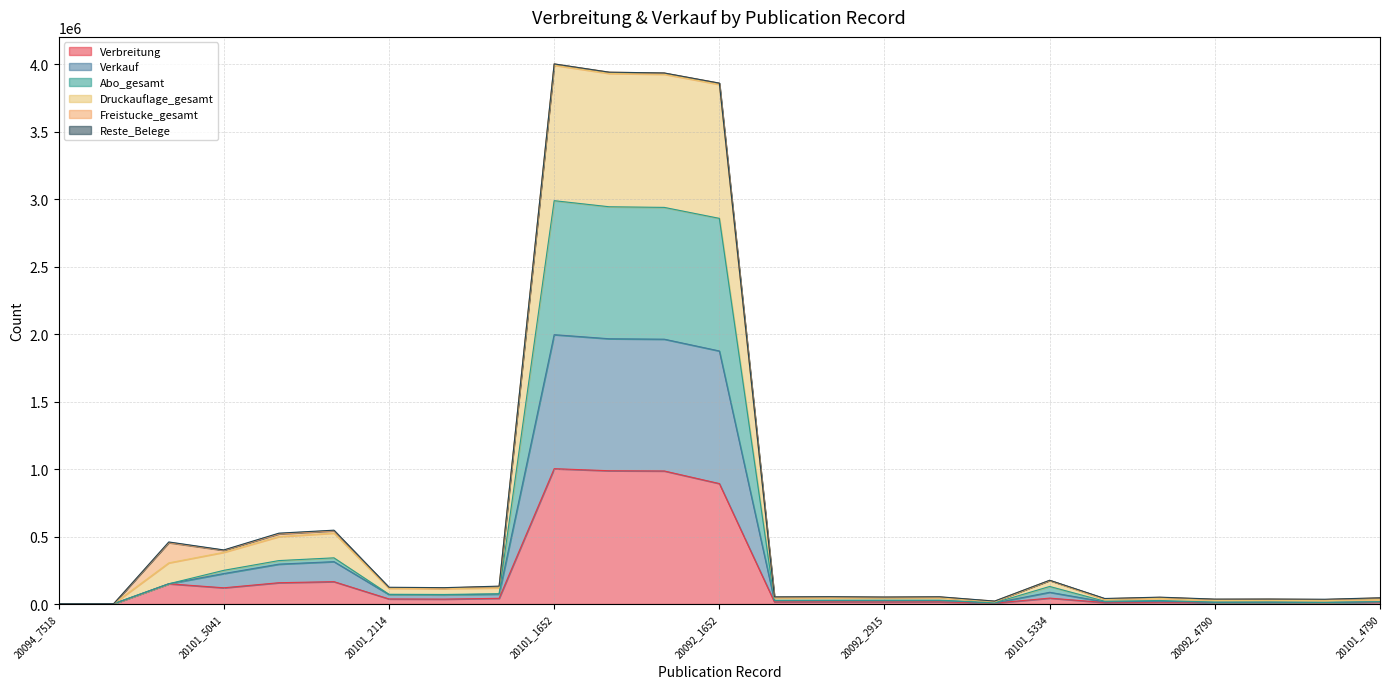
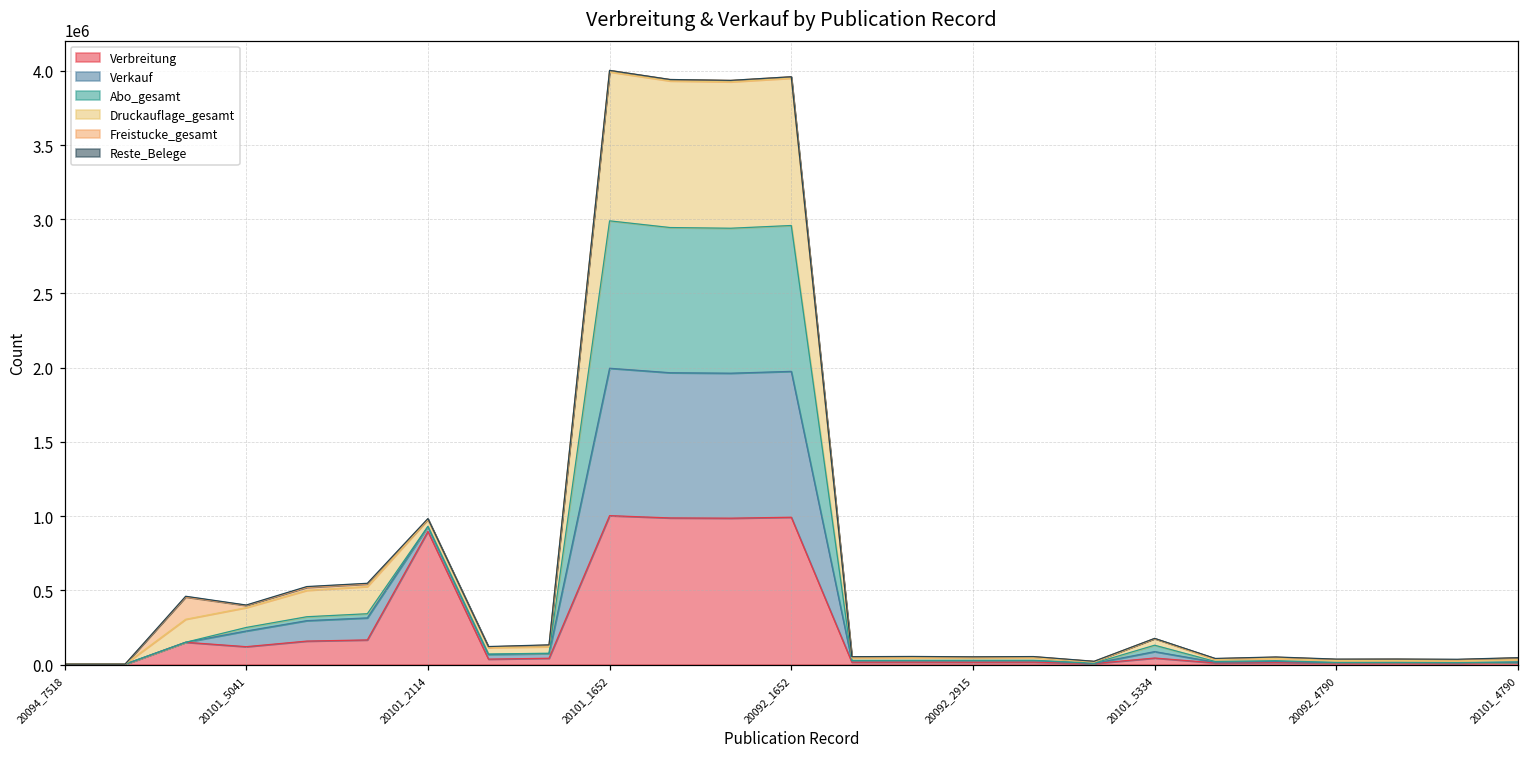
Verbreitung, 20101_2114: 40000 -> 900000
Verbreitung, 20092_1652: 890000 -> 990000
